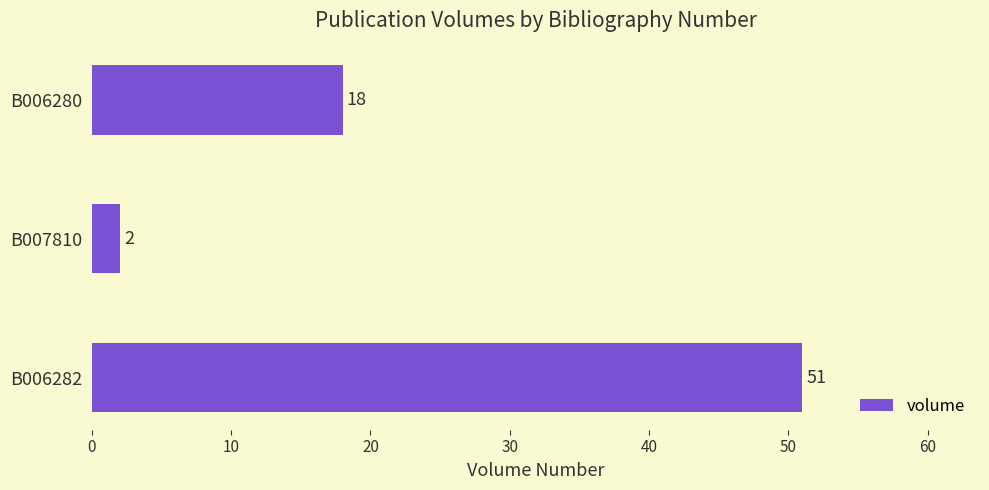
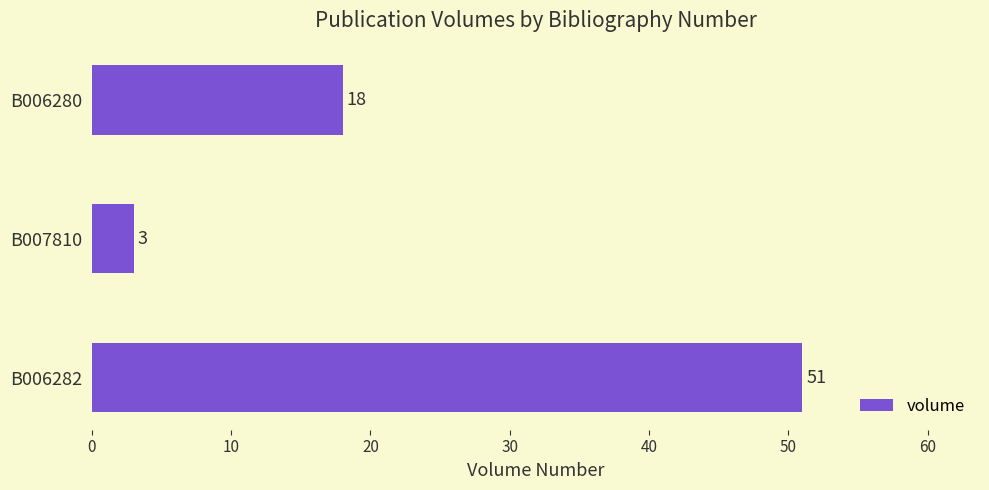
B007810: 2 -> 3
